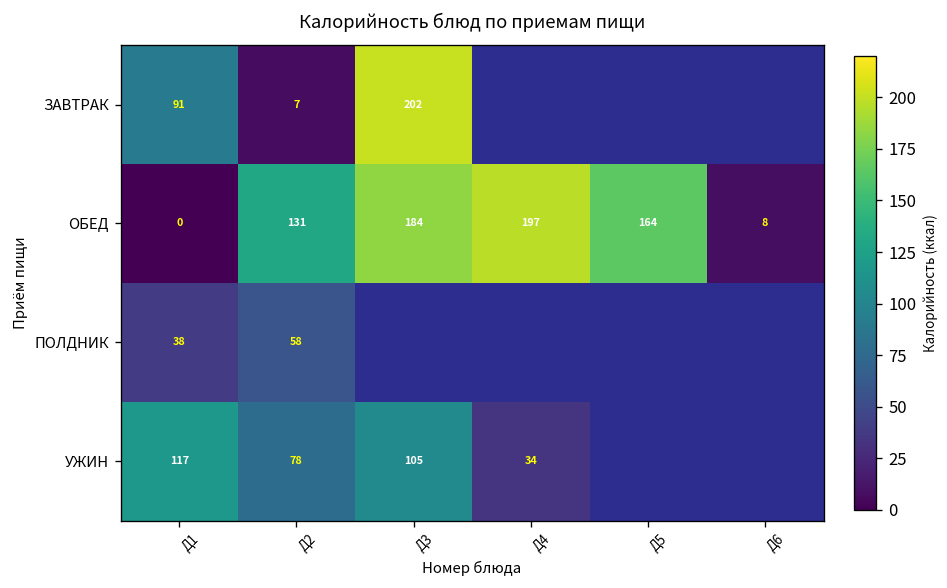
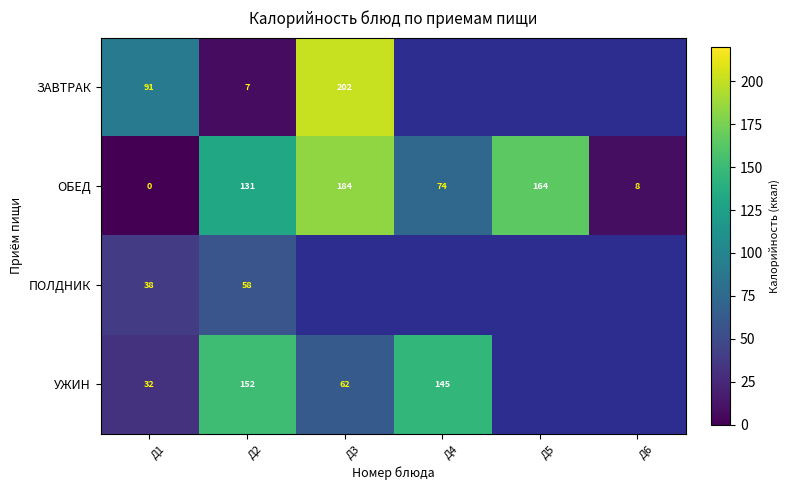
ОБЕД, Д4: 197 -> 74
УЖИН, Д1: 117 -> 32
УЖИН, Д2: 78 -> 152
УЖИН, Д3: 105 -> 62
УЖИН, Д4: 34 -> 145
